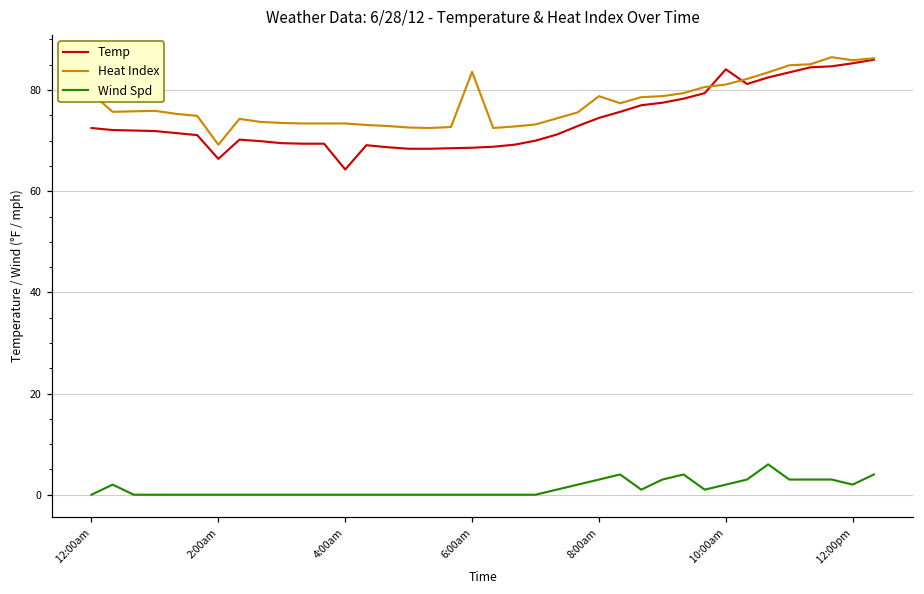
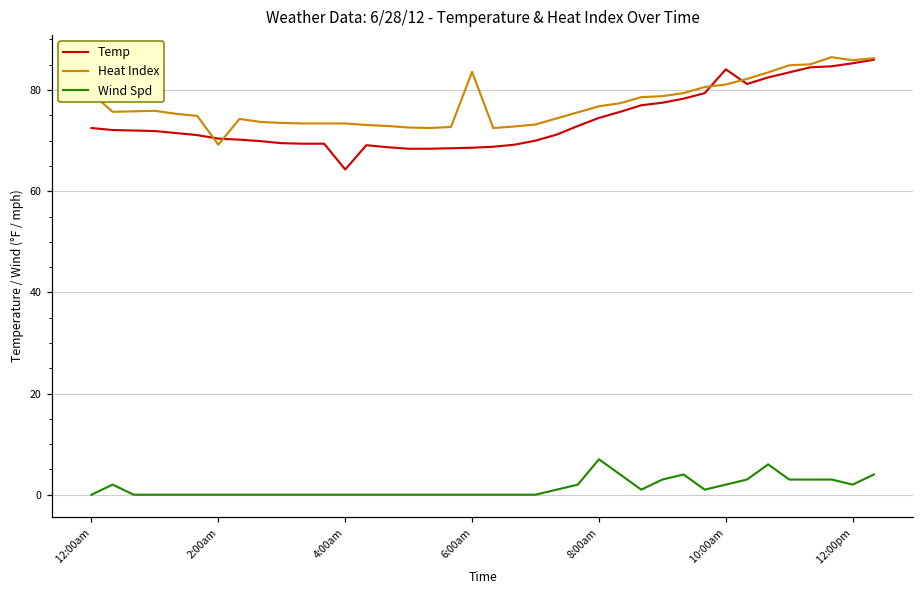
Temp, 2:00am: 66 -> 70
Heat Index, 8:00am: 79 -> 77
Wind Spd, 8:00am: 3 -> 7
